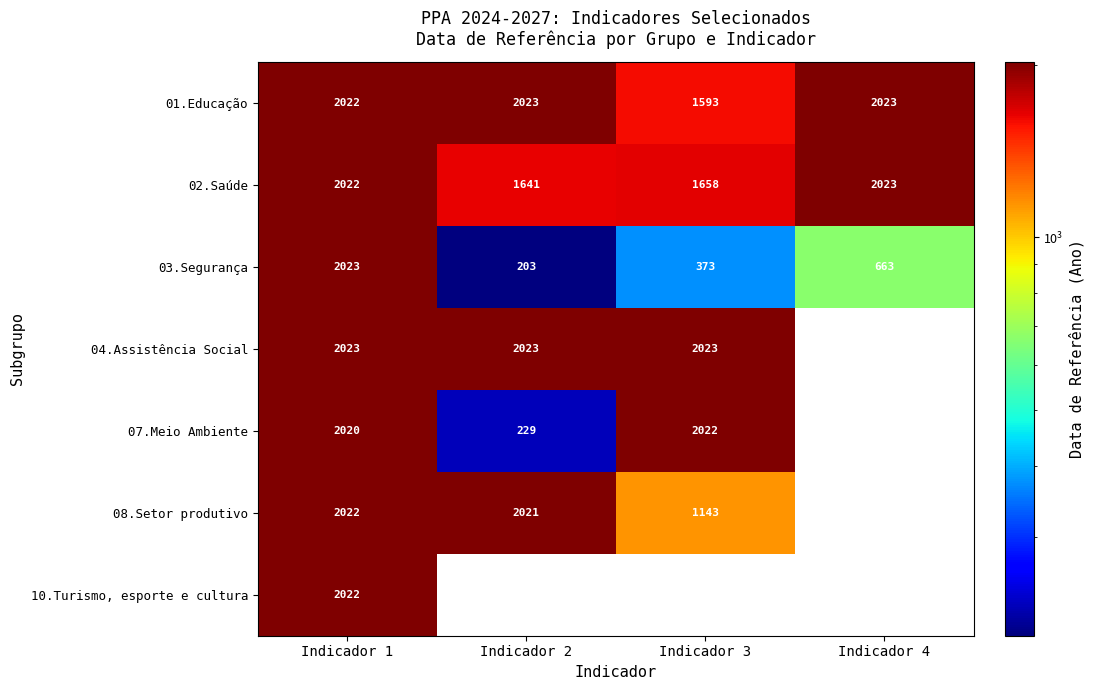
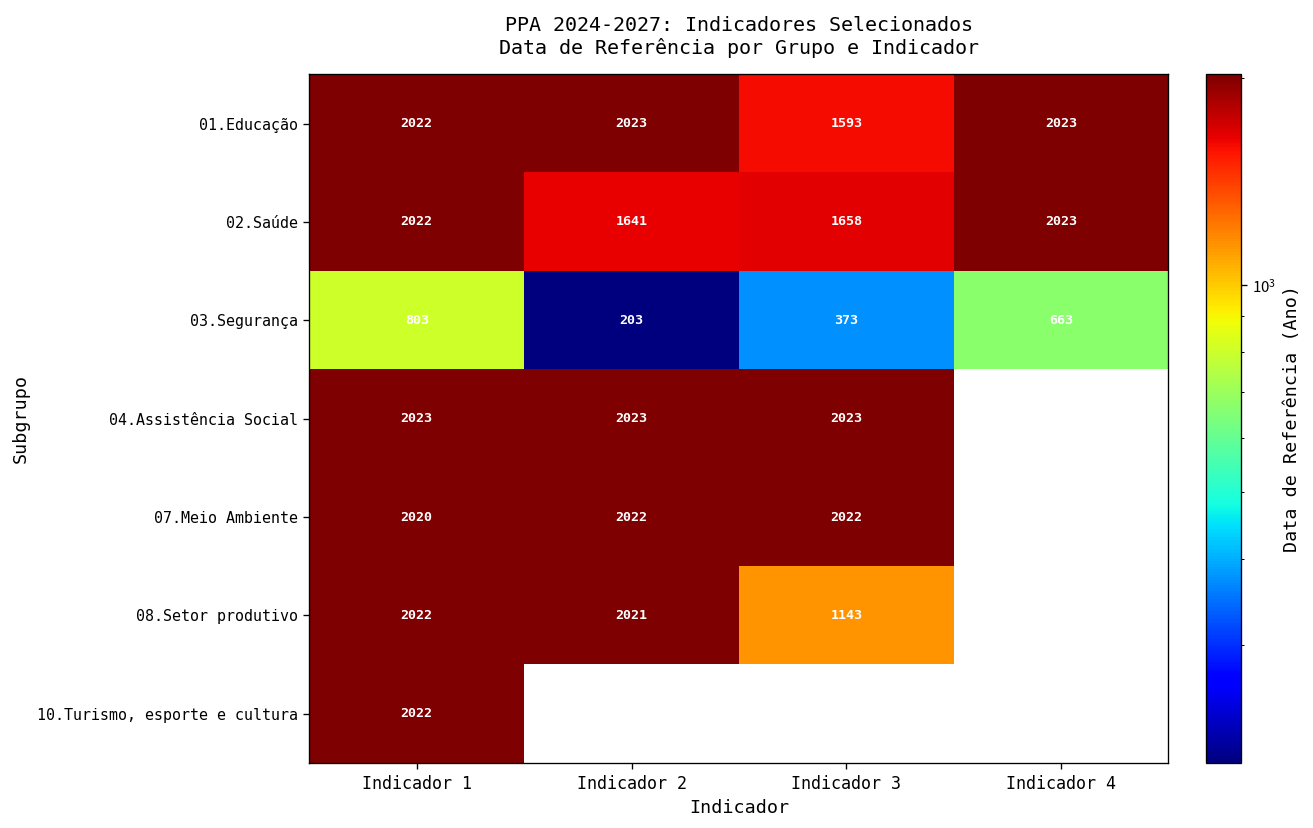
03.Segurança, Indicador 1: 2023 -> 803
07.Meio Ambiente, Indicador 2: 229 -> 2022
